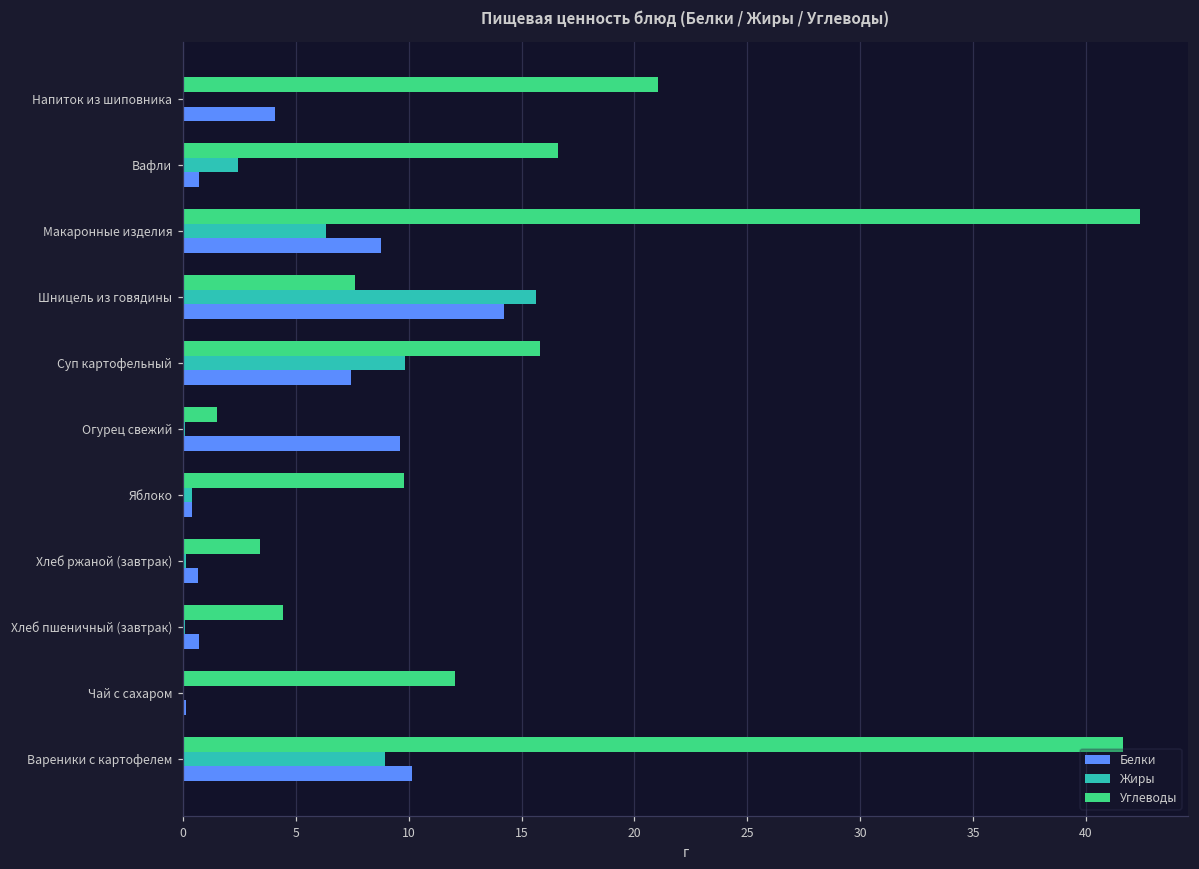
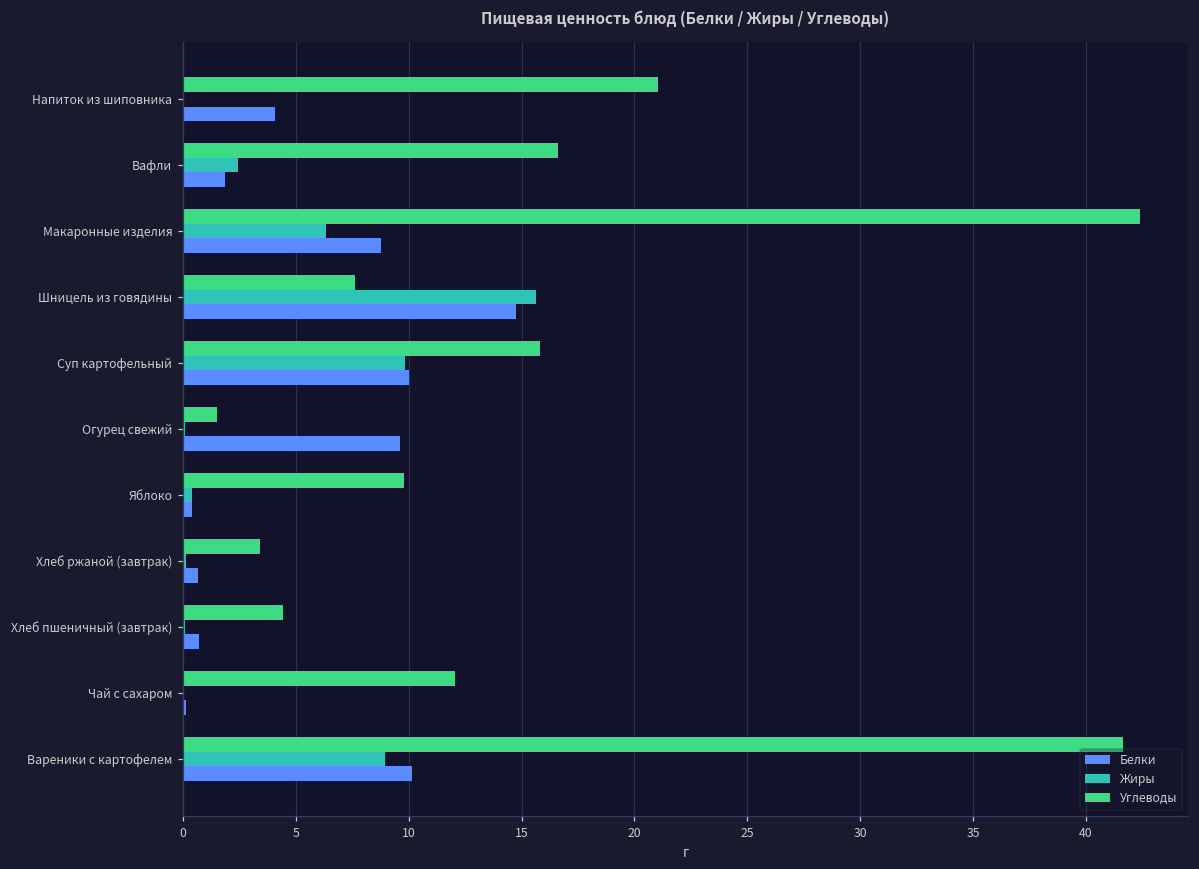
Белки, Вафли: 0.7 -> 1.9
Белки, Шницель из говядины: 14.2 -> 14.8
Белки, Суп картофельный: 7.5 -> 10.0
